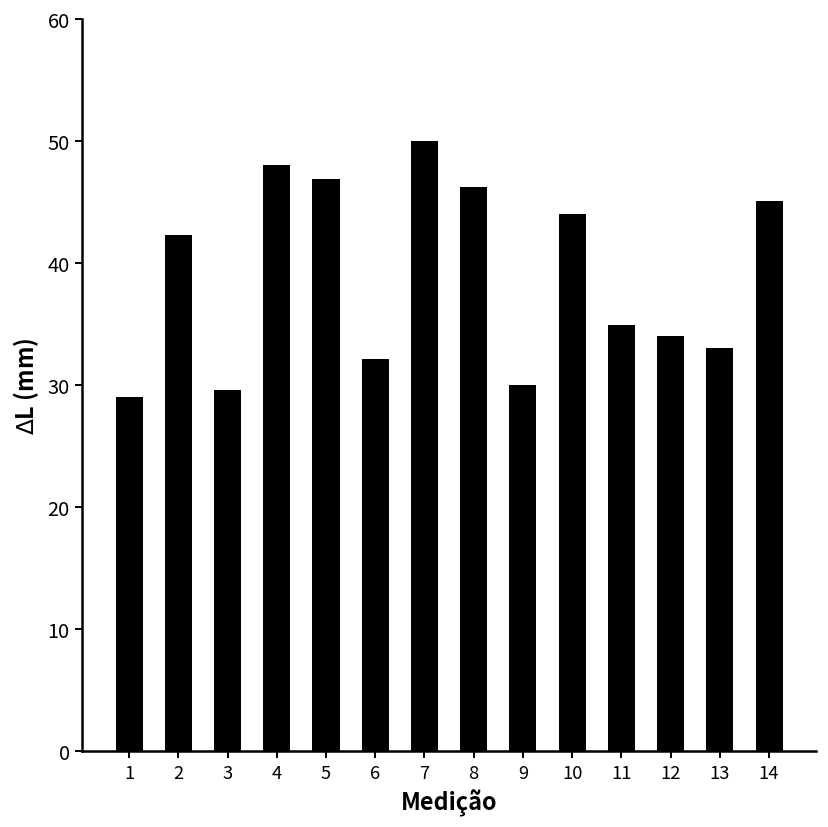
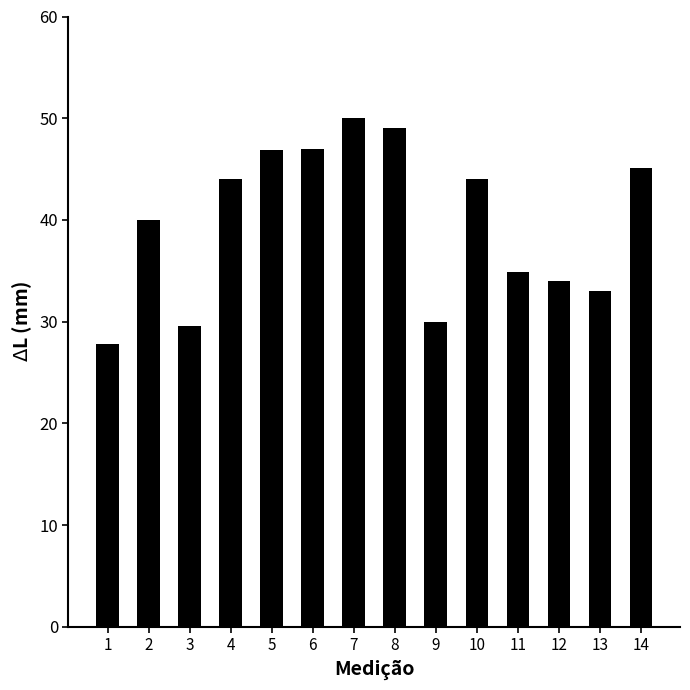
1: 29.0 -> 27.8
2: 42.3 -> 40.0
4: 48 -> 44
6: 32.1 -> 47.0
8: 46.2 -> 49.0
